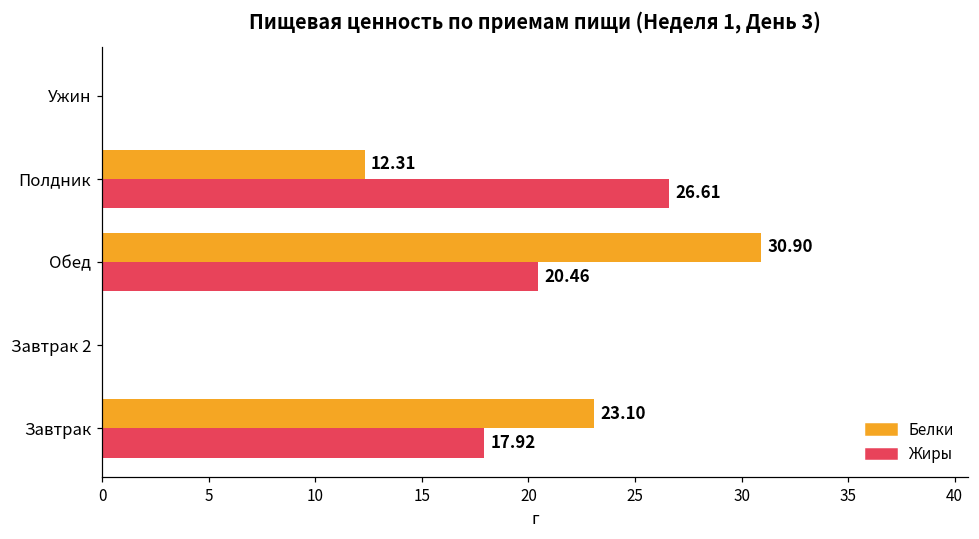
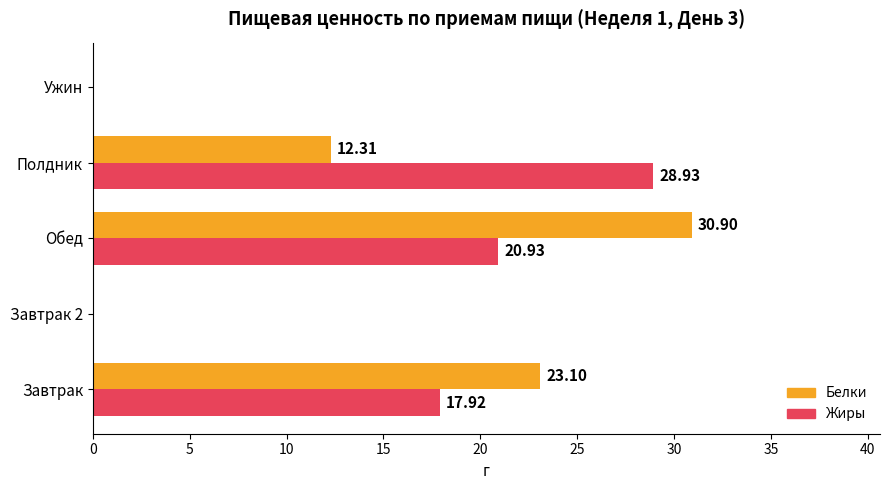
Жиры, Полдник: 26.61 -> 28.93
Жиры, Обед: 20.46 -> 20.93
